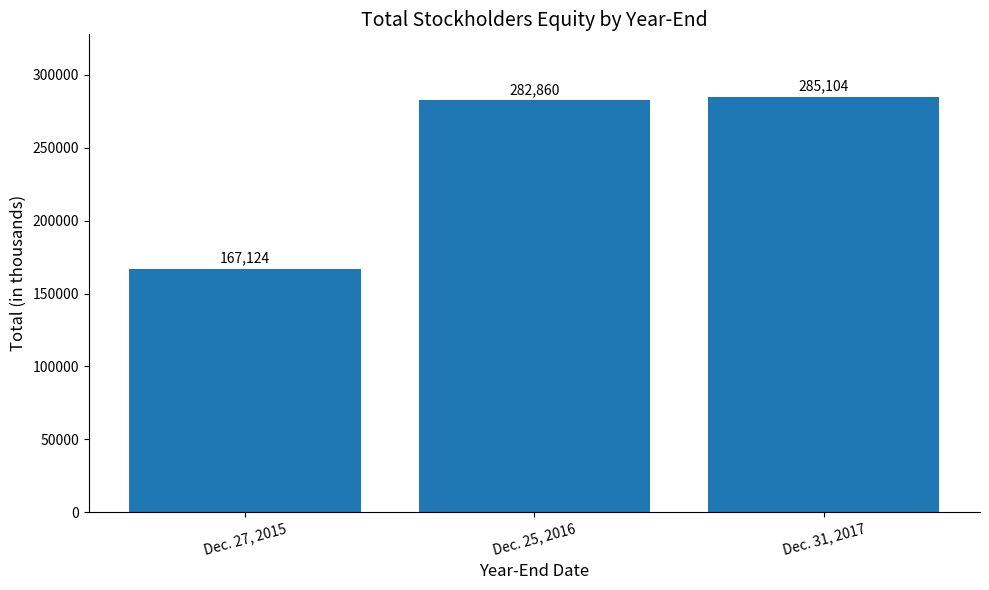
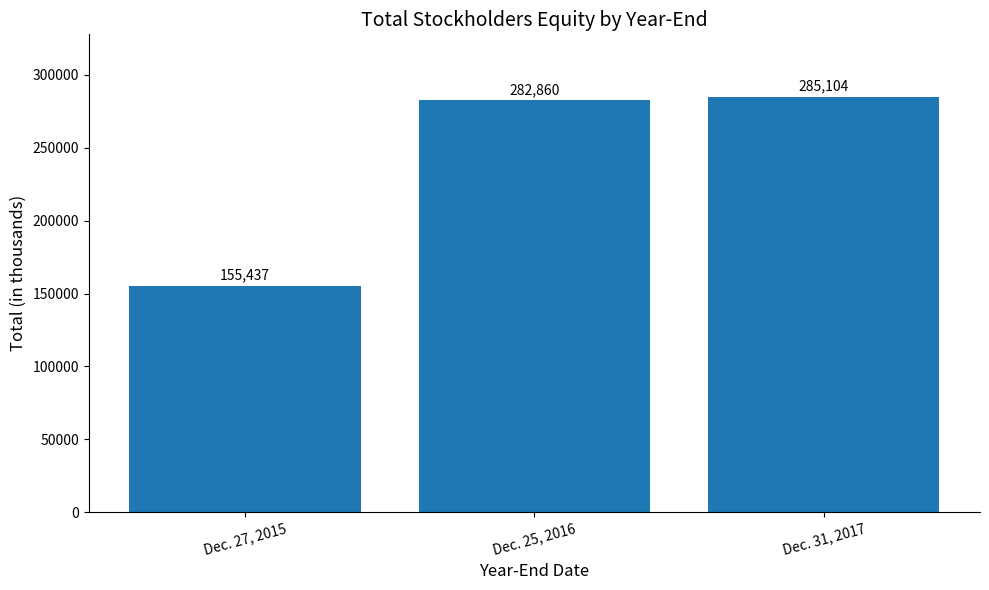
Dec. 27, 2015: 167,124 -> 155,437
